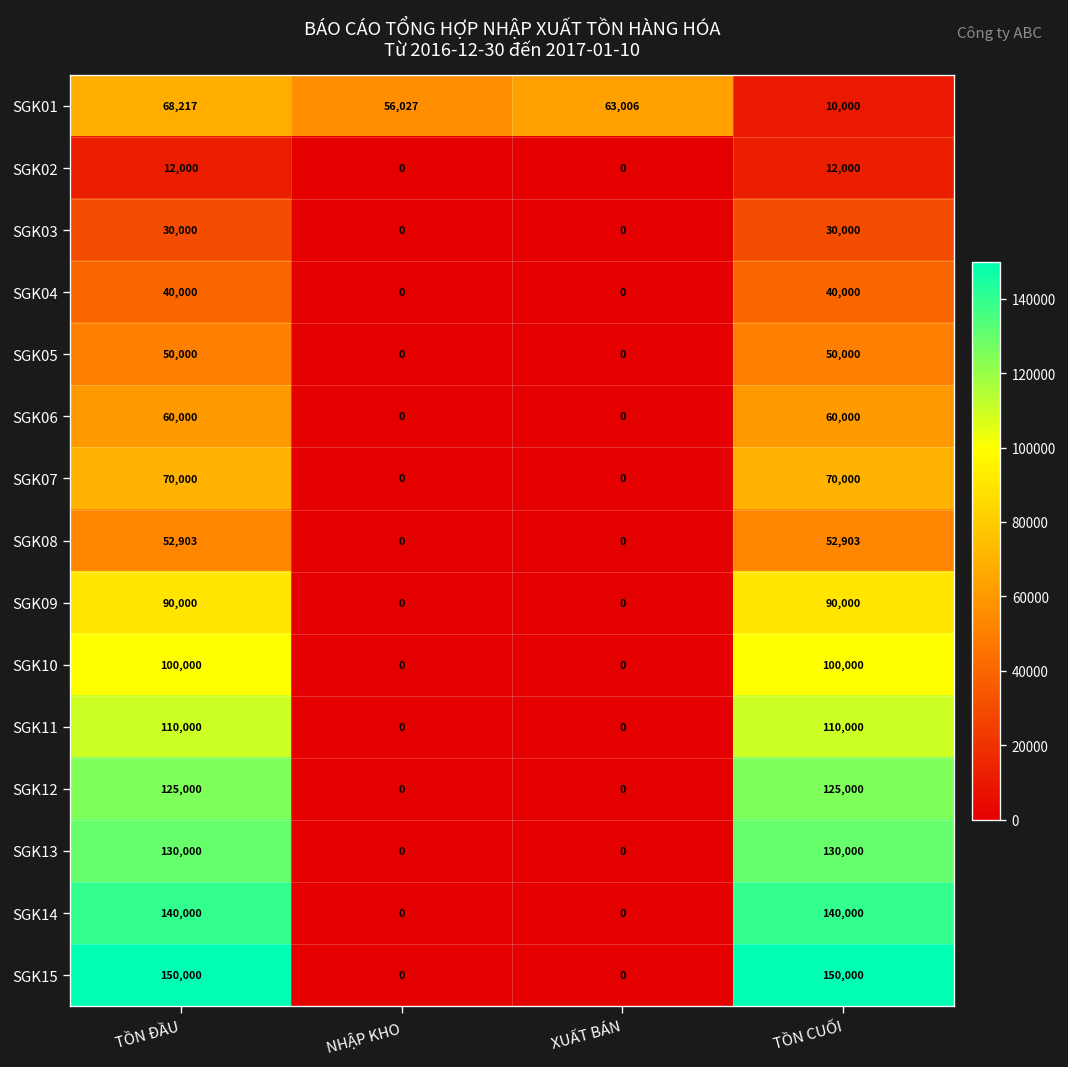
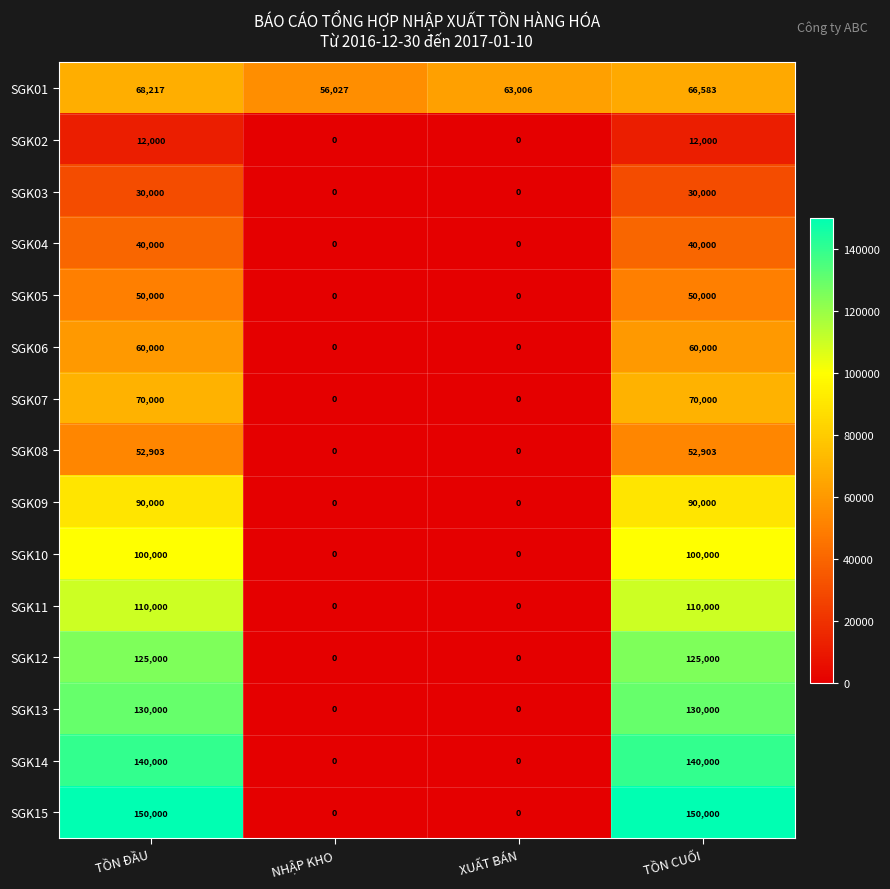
SGK01, TỒN CUỐI: 10,000 -> 66,583
